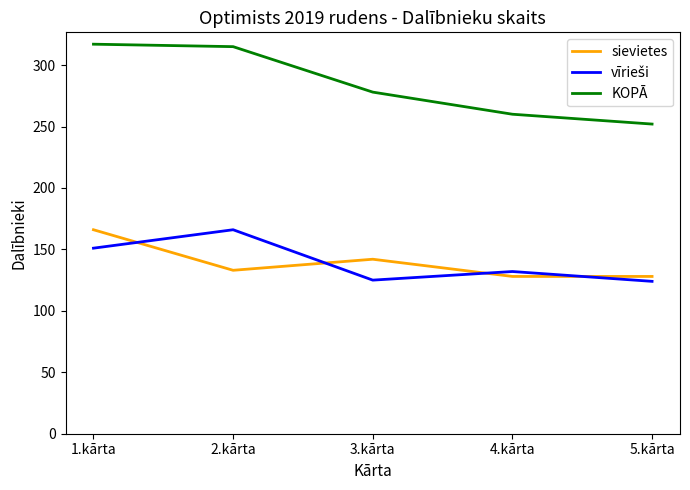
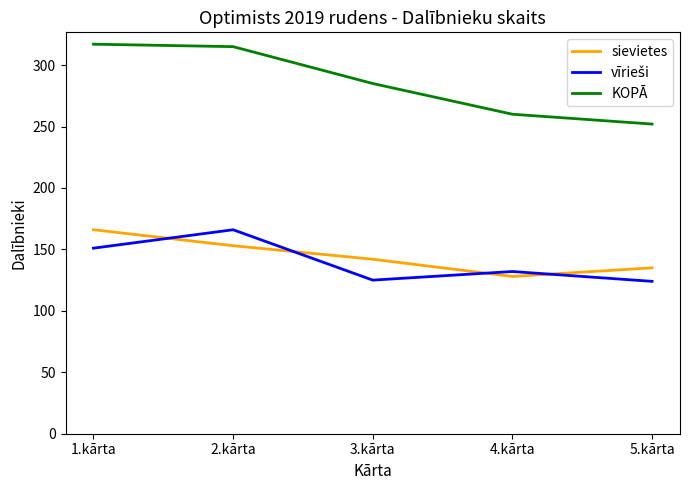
sievietes, 2.kārta: 133 -> 153
KOPĀ, 3.kārta: 278 -> 285
sievietes, 5.kārta: 128 -> 135
